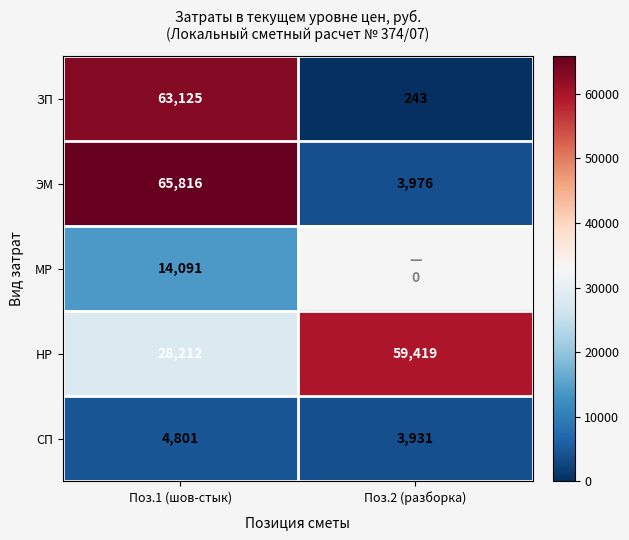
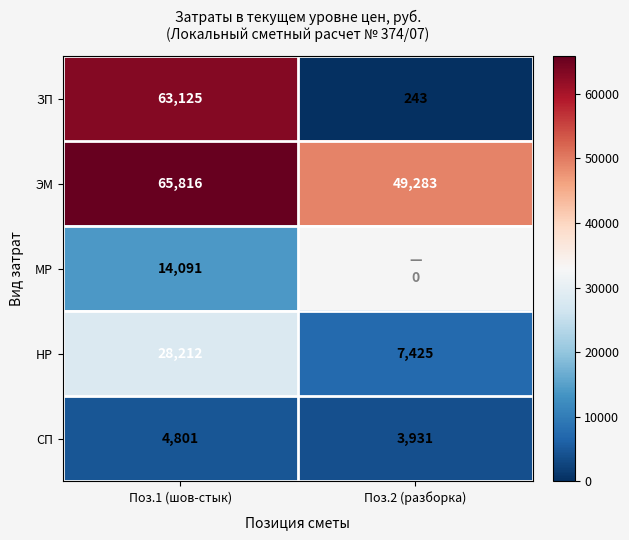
ЭМ, Поз.2 (разборка): 3,976 -> 49,283
НР, Поз.2 (разборка): 59,419 -> 7,425
